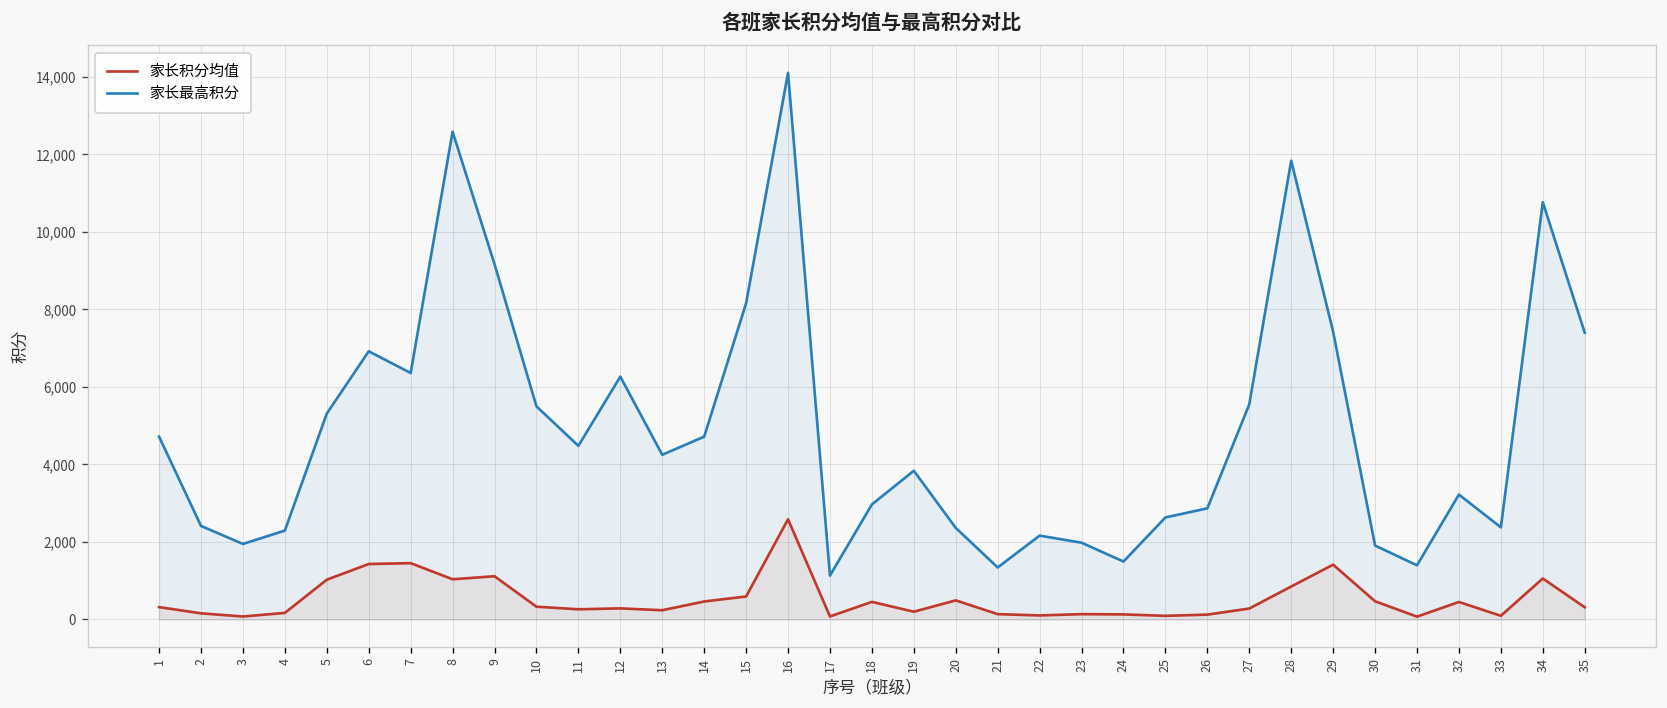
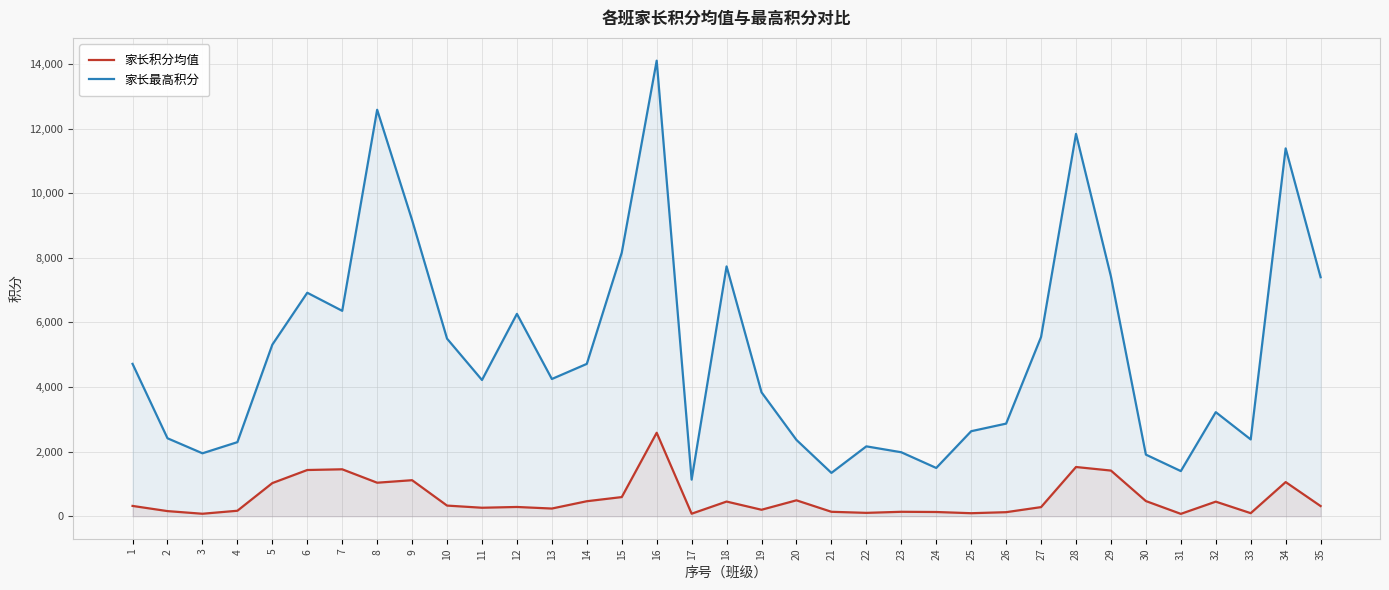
家长最高积分, 11: 4,500 -> 4,200
家长最高积分, 18: 3,000 -> 7,700
家长积分均值, 28: 800 -> 1,500
家长最高积分, 34: 10,800 -> 11,400
